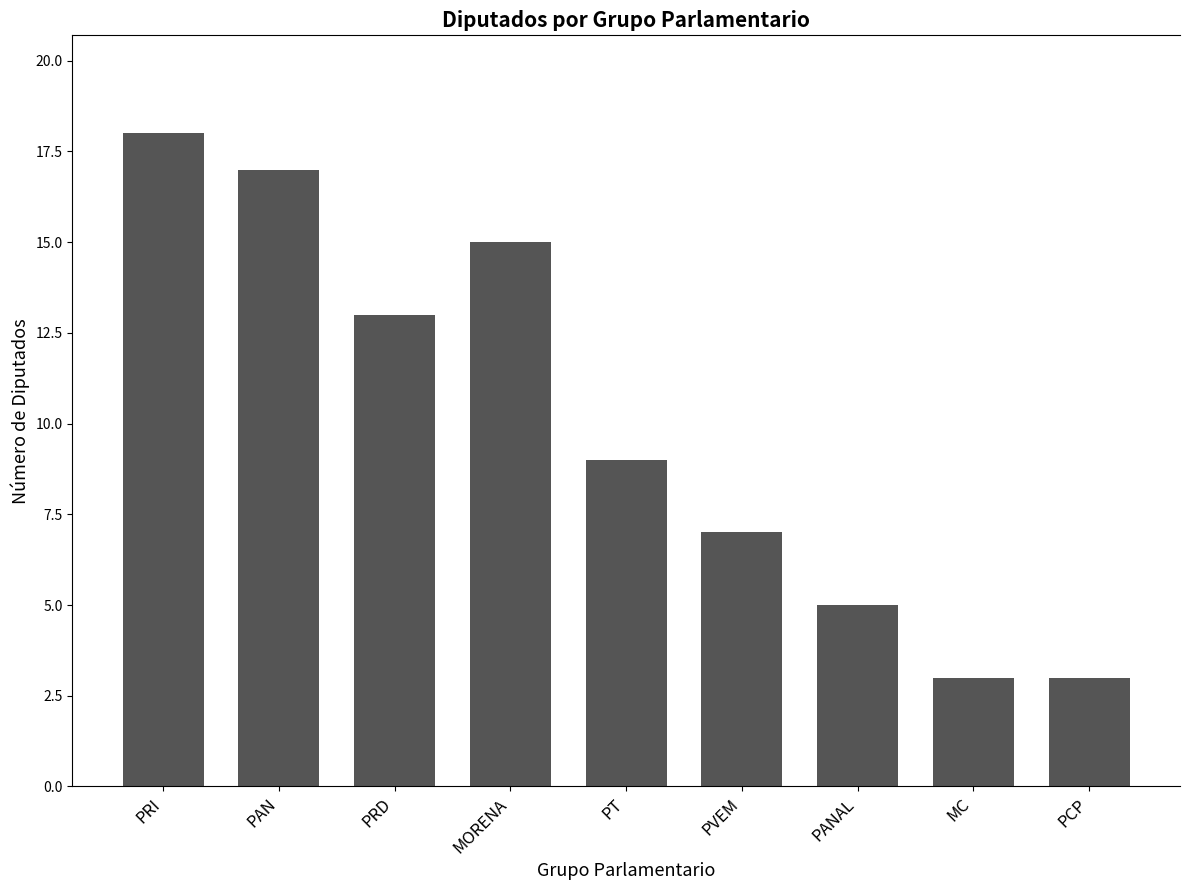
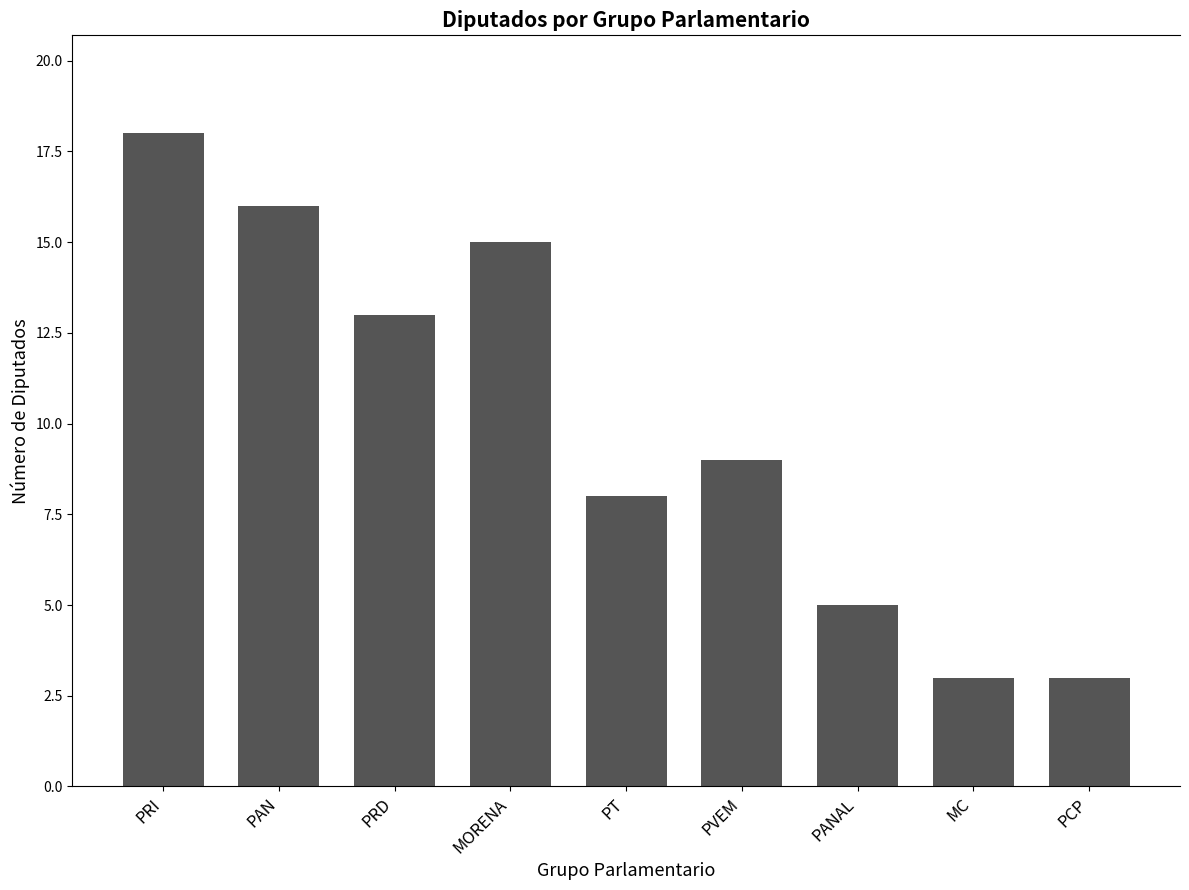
PAN: 17 -> 16
PT: 9 -> 8
PVEM: 7 -> 9
